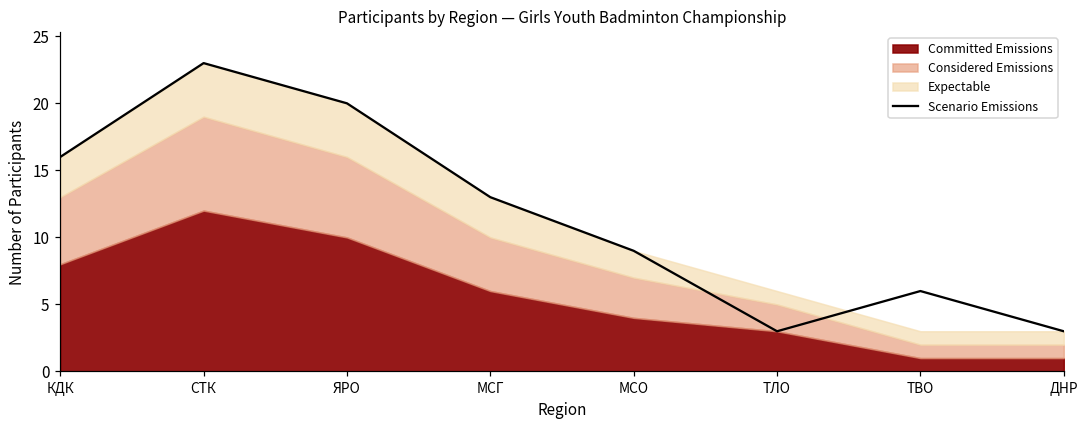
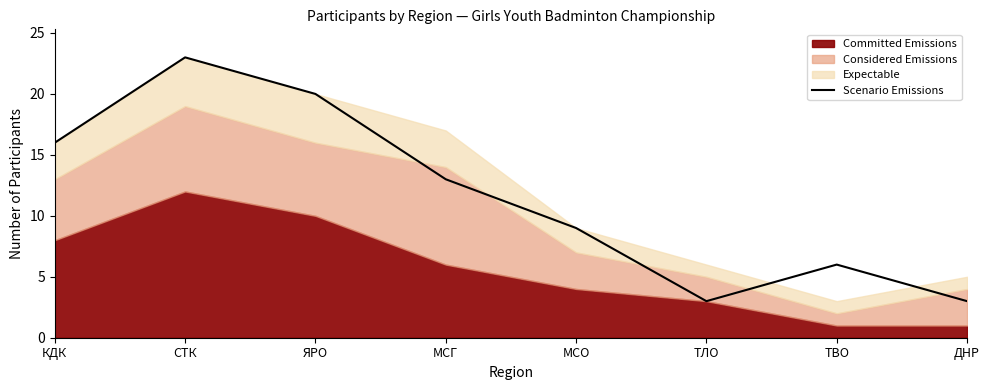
Considered Emissions, МСГ: 4 -> 8
Considered Emissions, ДНР: 1 -> 3
